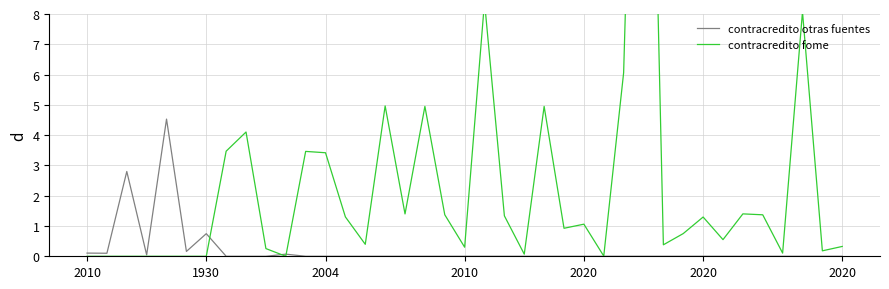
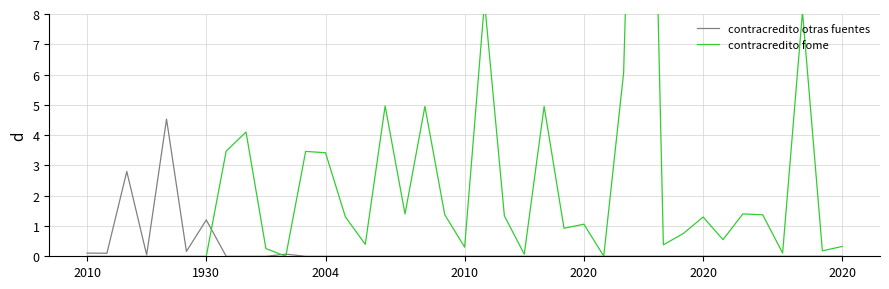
contracredito otras fuentes, 1930: 0.7 -> 1.2
